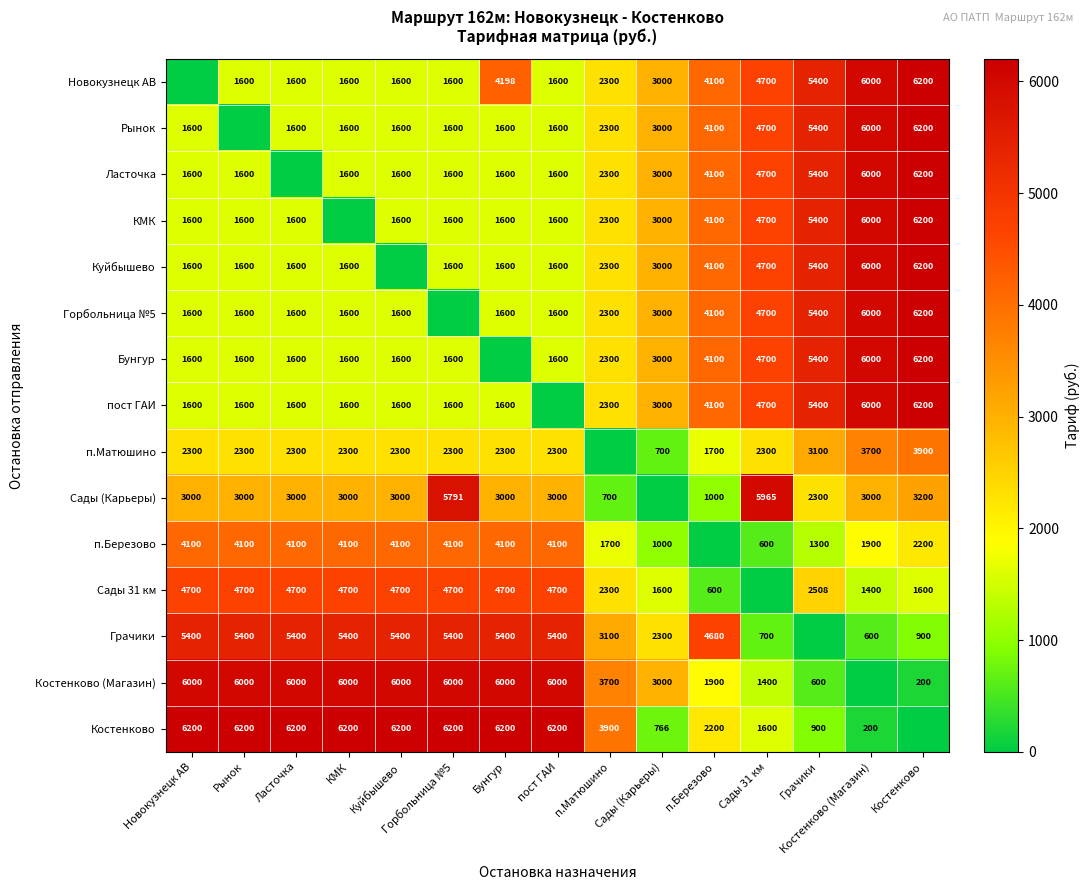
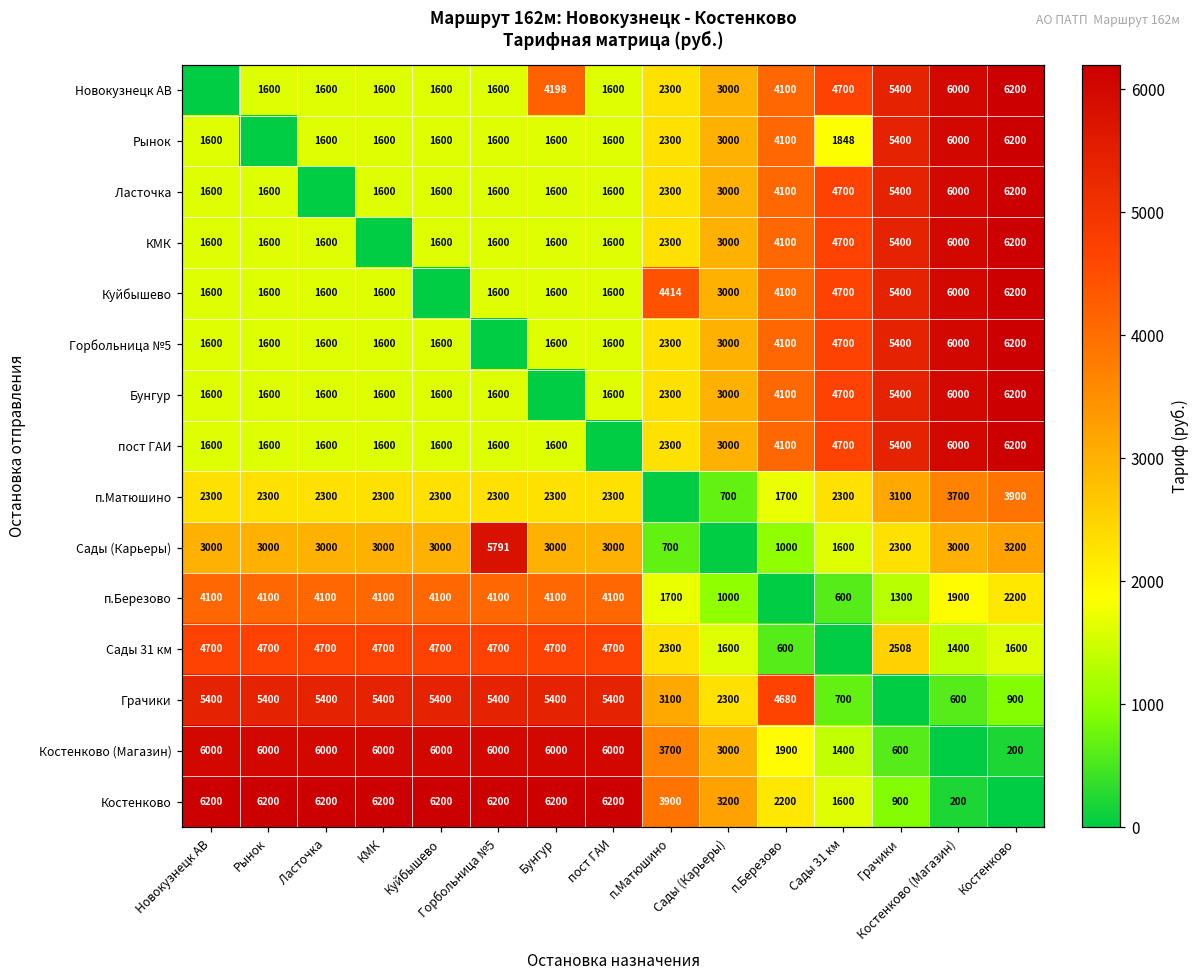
Рынок, Сады 31 км: 4700 -> 1848
Куйбышево, п.Матюшино: 2300 -> 4414
Сады (Карьеры), Сады 31 км: 5965 -> 1600
Костенково, Сады (Карьеры): 766 -> 3200
